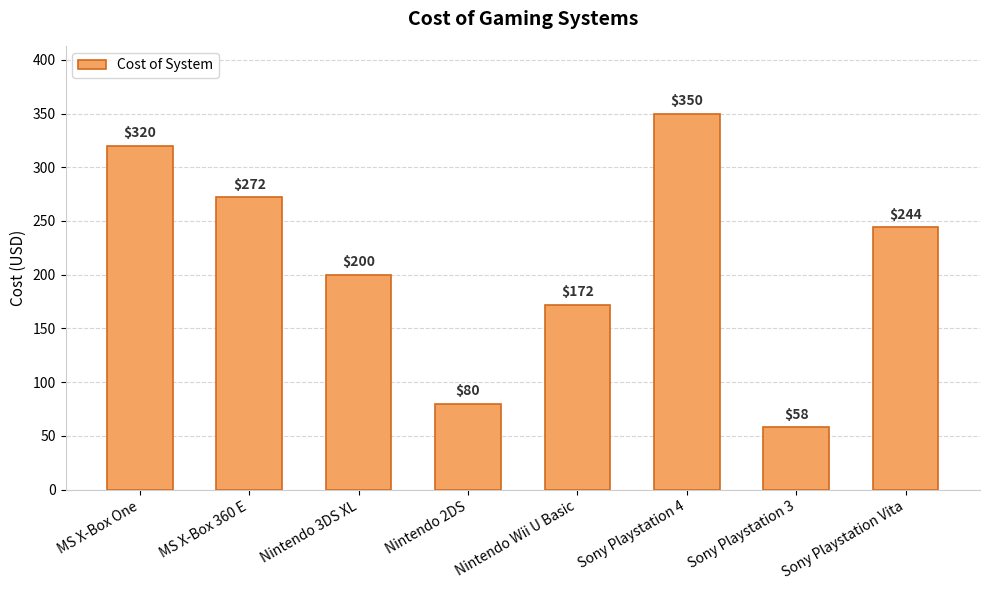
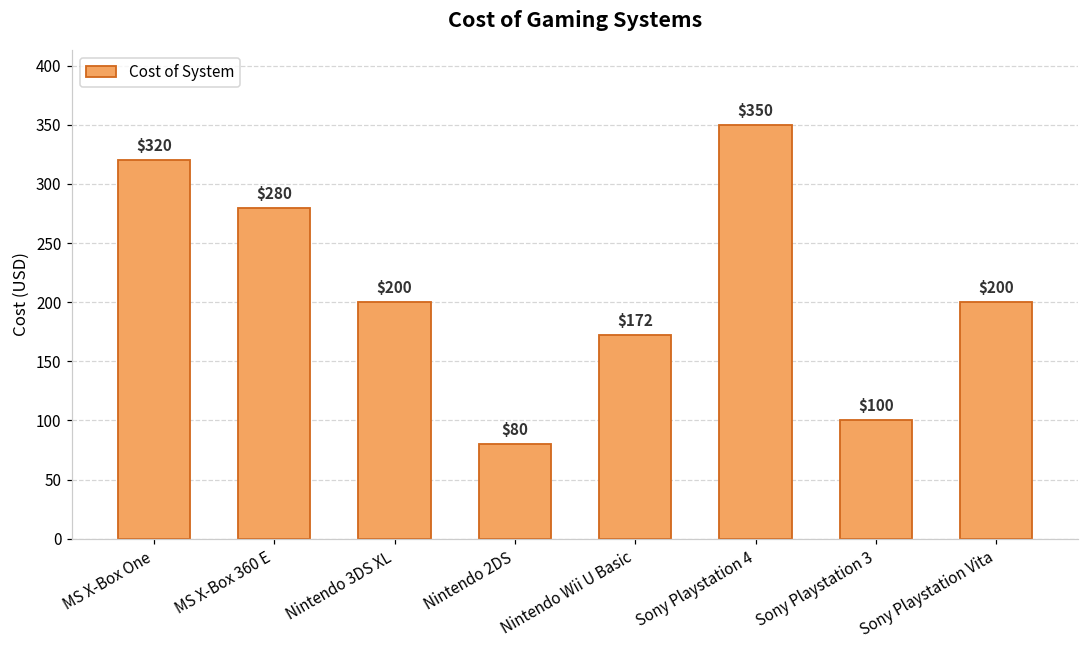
MS X-Box 360 E: $272 -> $280
Sony Playstation 3: $58 -> $100
Sony Playstation Vita: $244 -> $200
